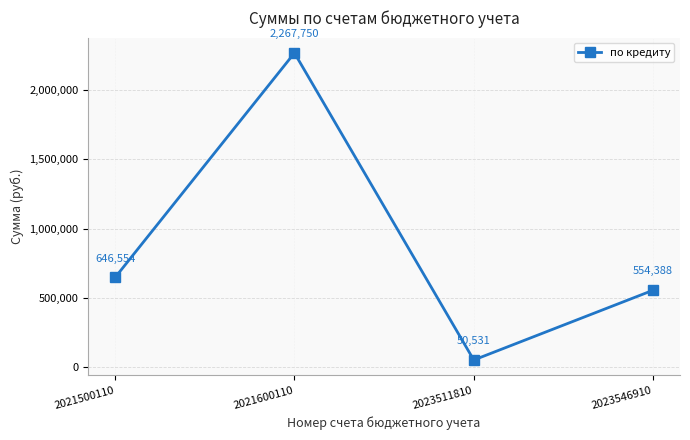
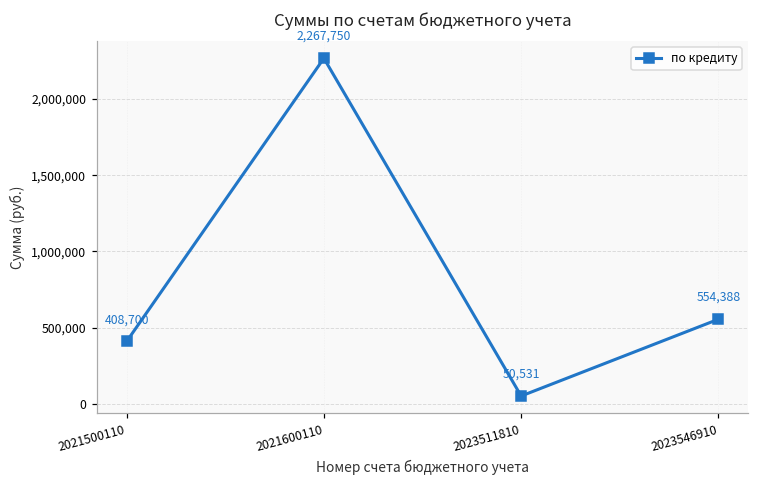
2021500110: 646,554 -> 408,700
